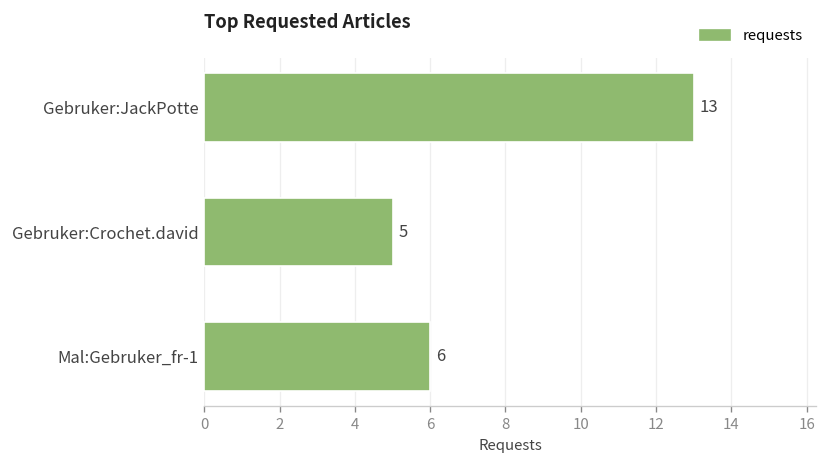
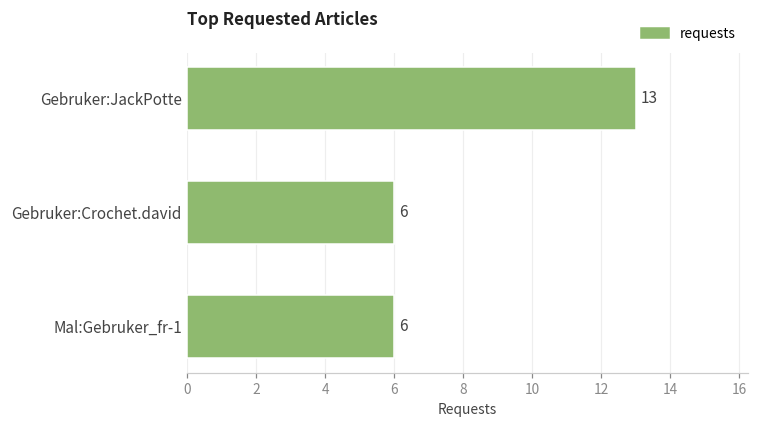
Gebruker:Crochet.david: 5 -> 6
